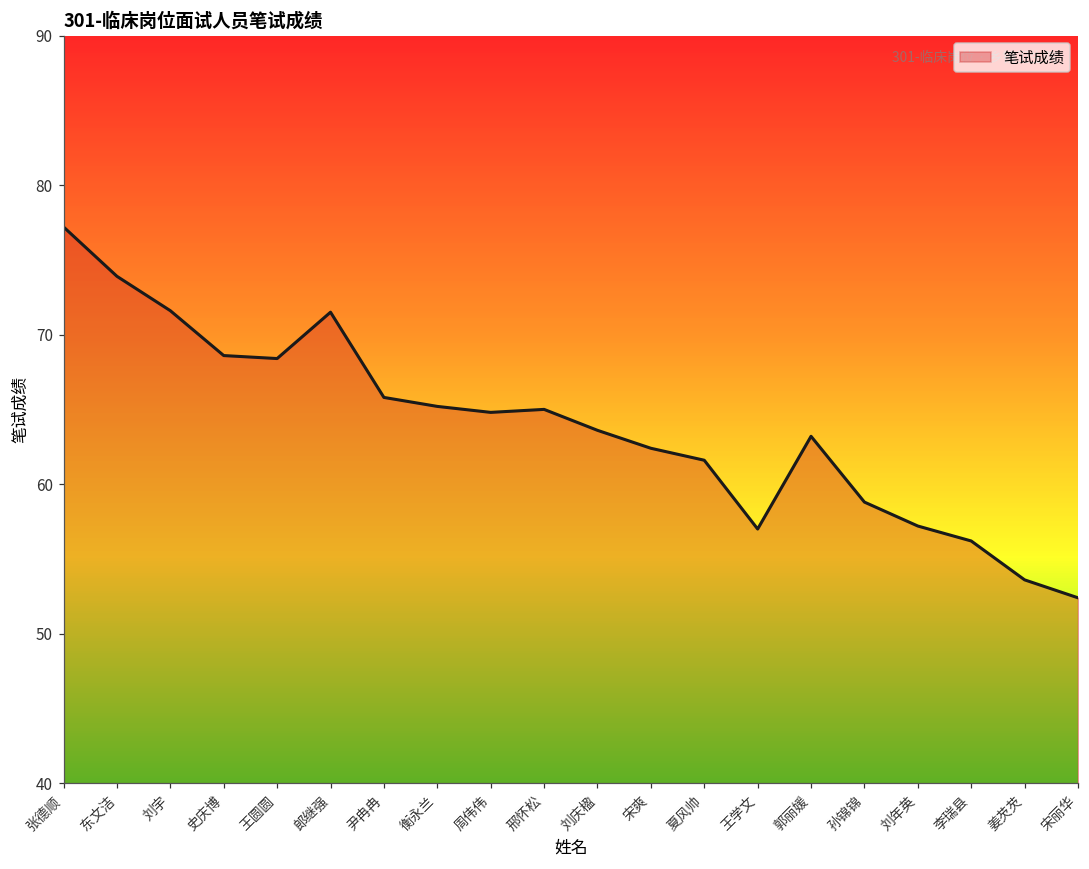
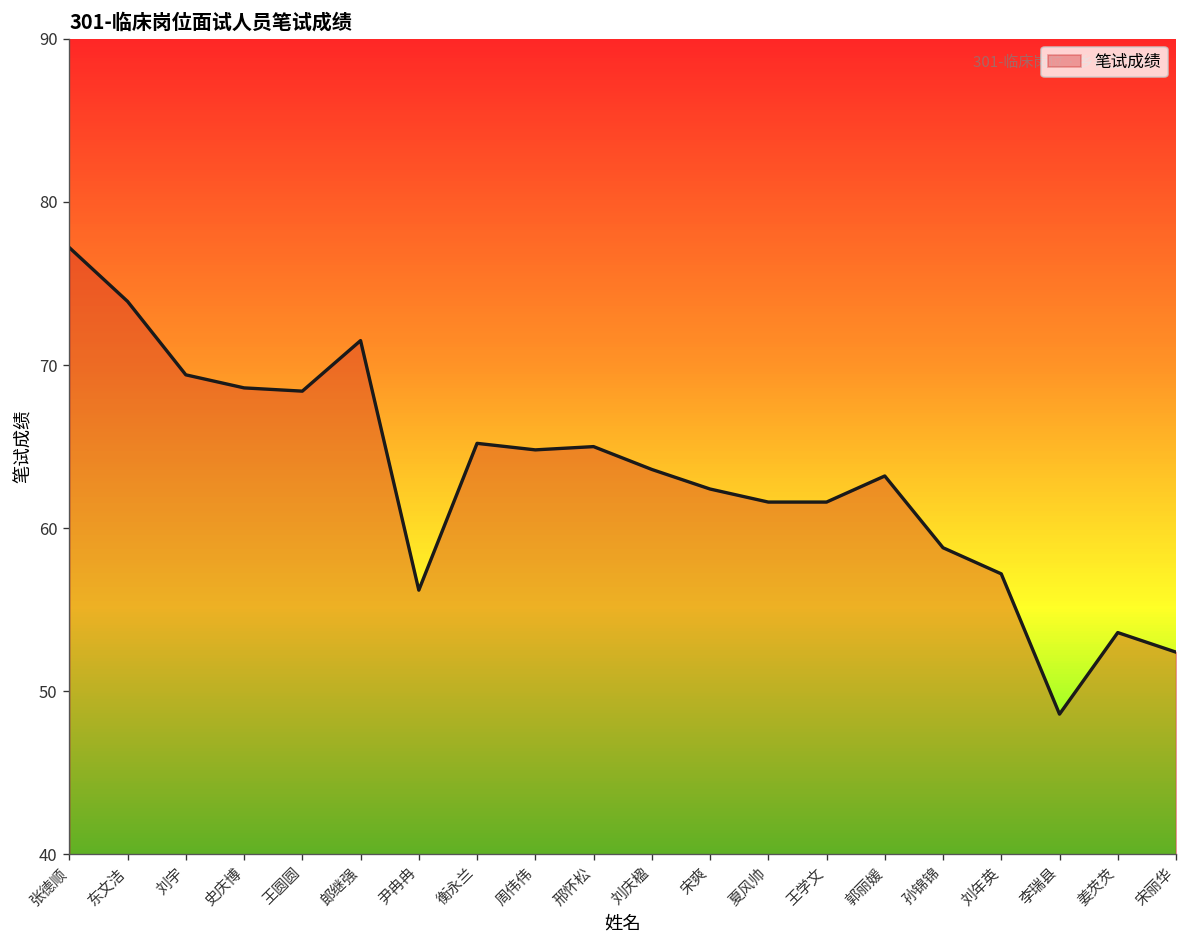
笔试成绩, 刘宇: 71.6 -> 69.4
笔试成绩, 尹冉冉: 65.8 -> 56.2
笔试成绩, 王学文: 57.0 -> 61.6
笔试成绩, 李瑞县: 56.2 -> 48.6
